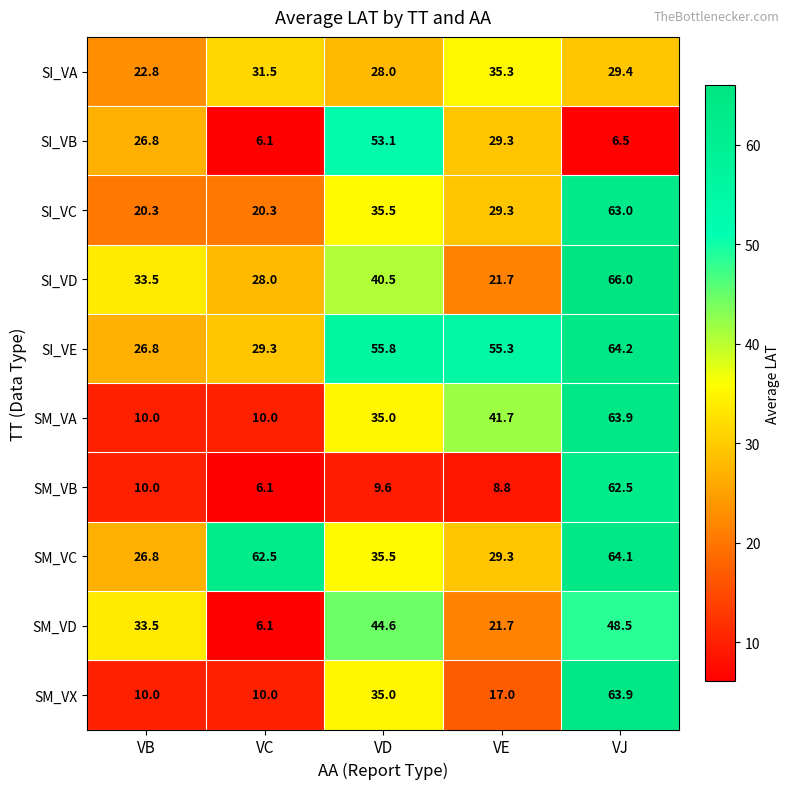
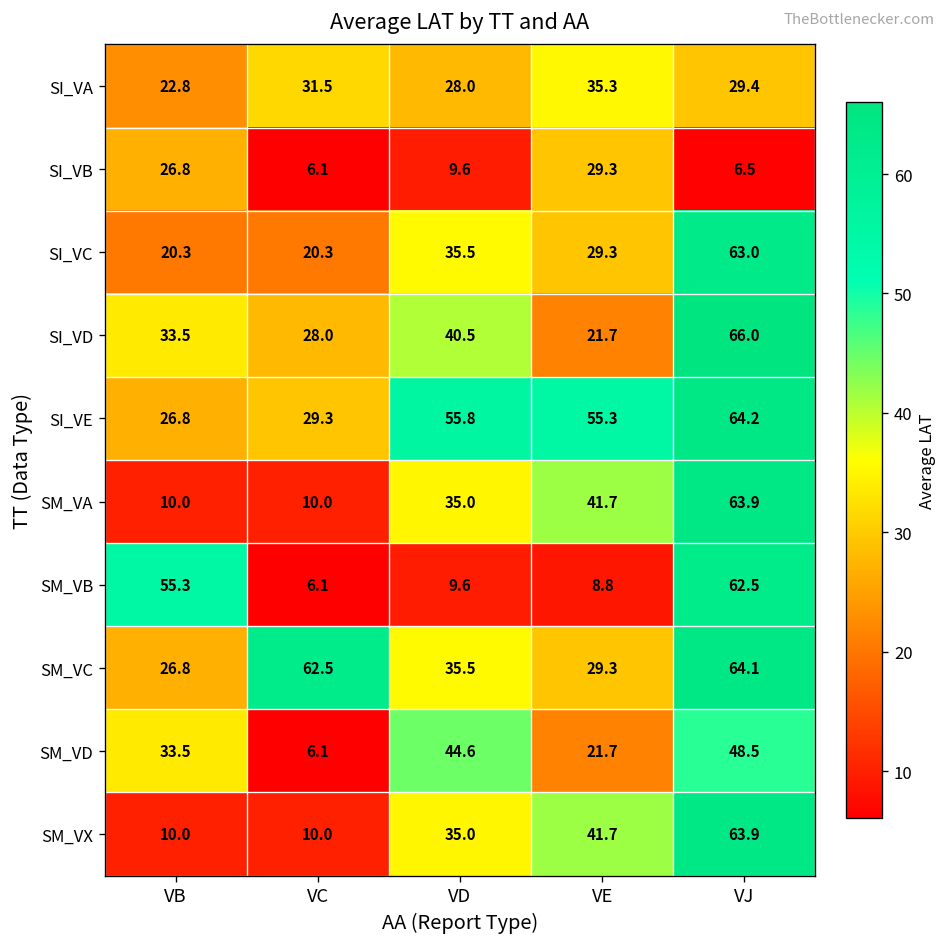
SI_VB, VD: 53.1 -> 9.6
SM_VB, VB: 10.0 -> 55.3
SM_VX, VE: 17.0 -> 41.7
